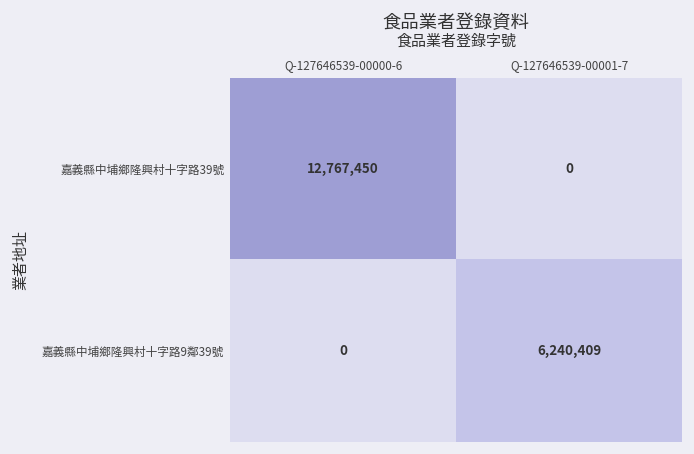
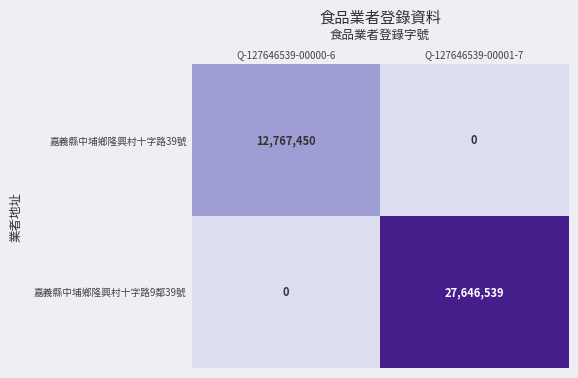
嘉義縣中埔鄉隆興村十字路9鄰39號, Q-127646539-00001-7: 6,240,409 -> 27,646,539
